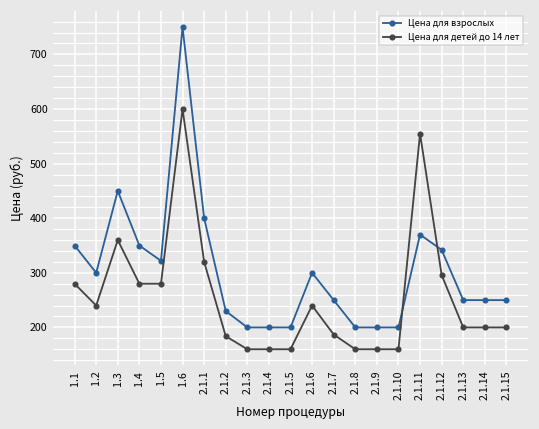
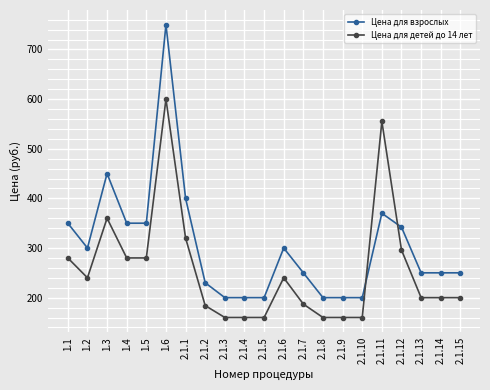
Цена для взрослых, 1.5: 320 -> 350
